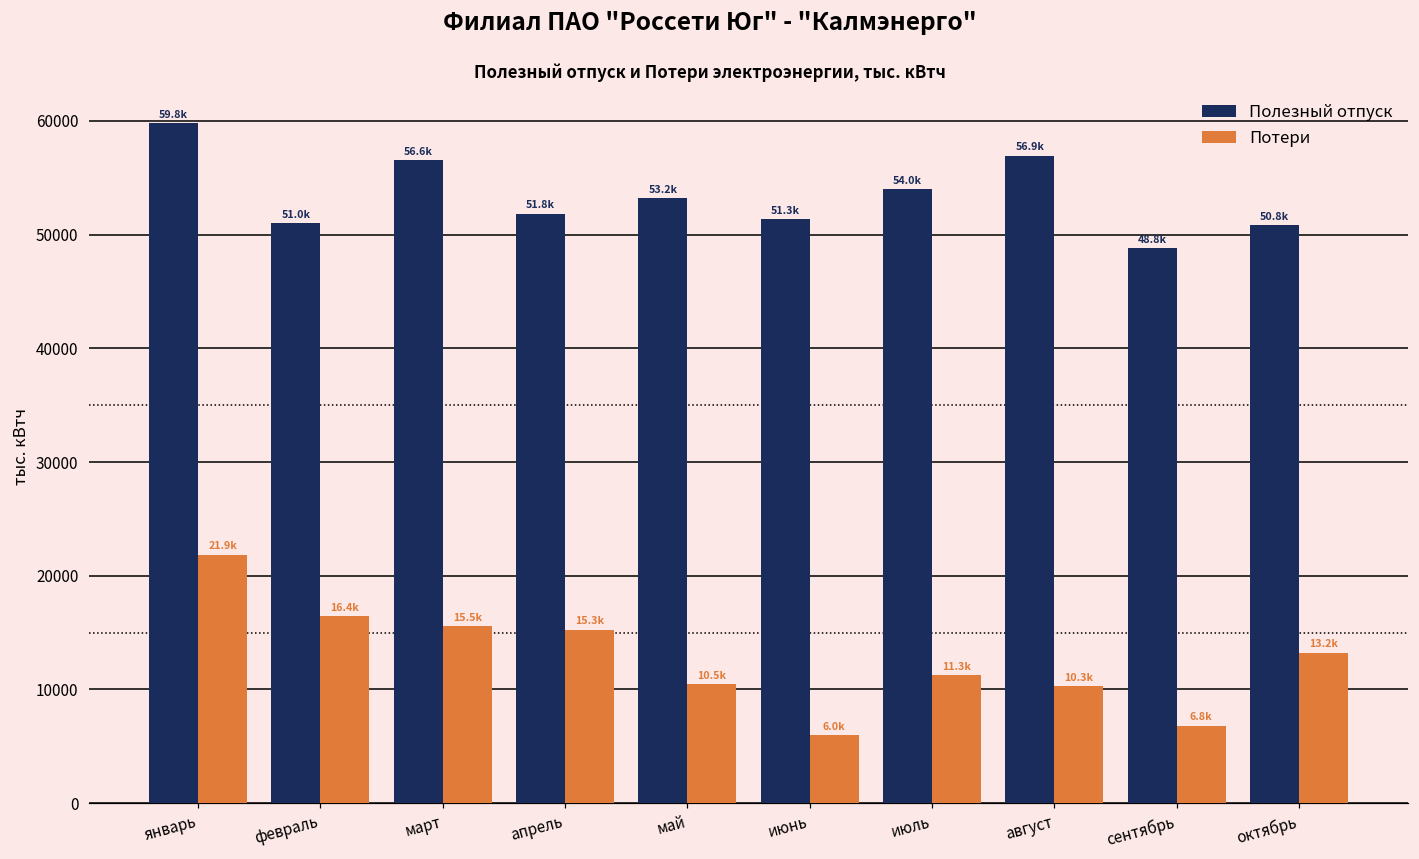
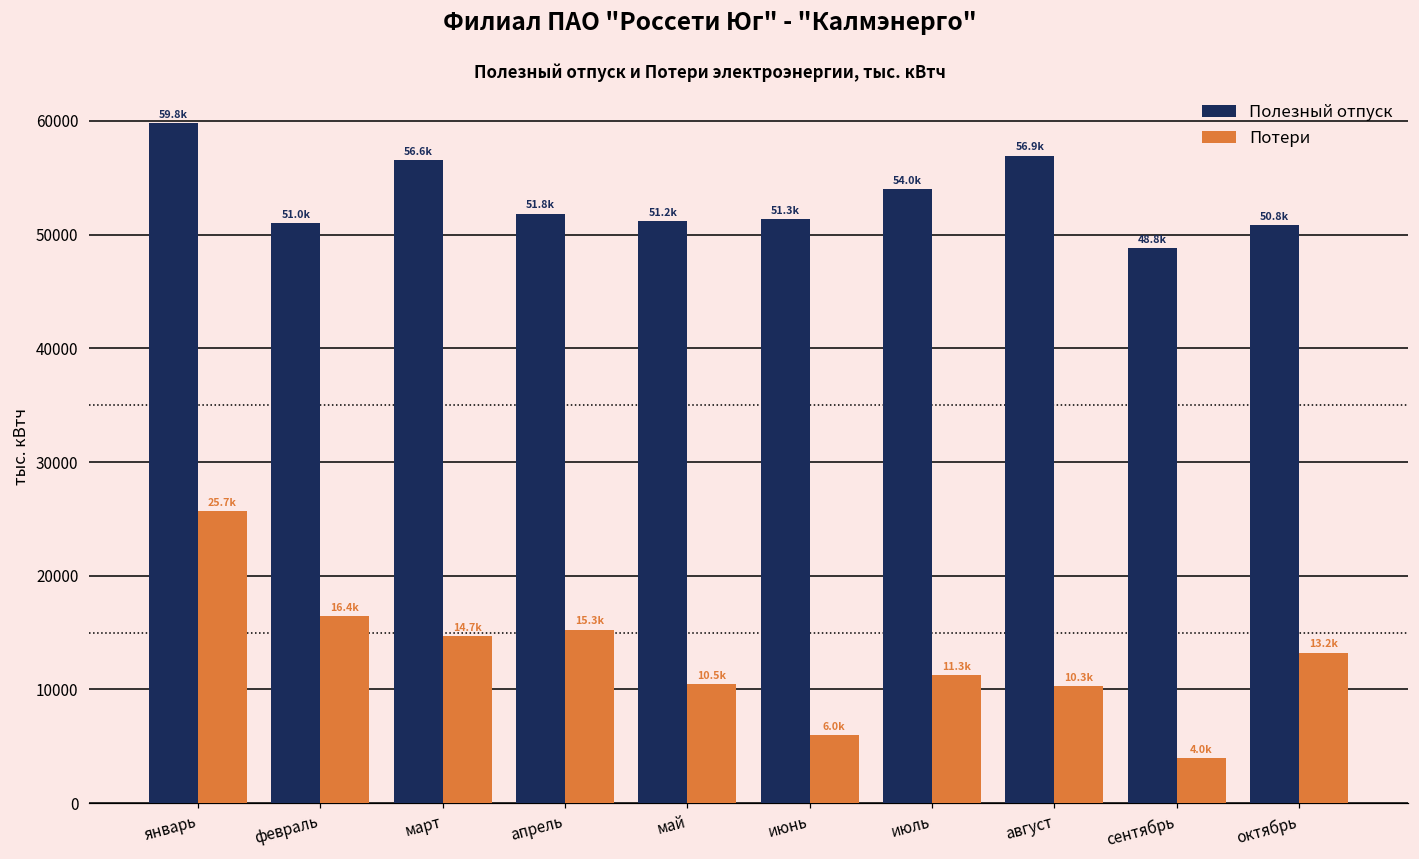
Потери, январь: 21.9k -> 25.7k
Потери, март: 15.5k -> 14.7k
Полезный отпуск, май: 53.2k -> 51.2k
Потери, сентябрь: 6.8k -> 4.0k
